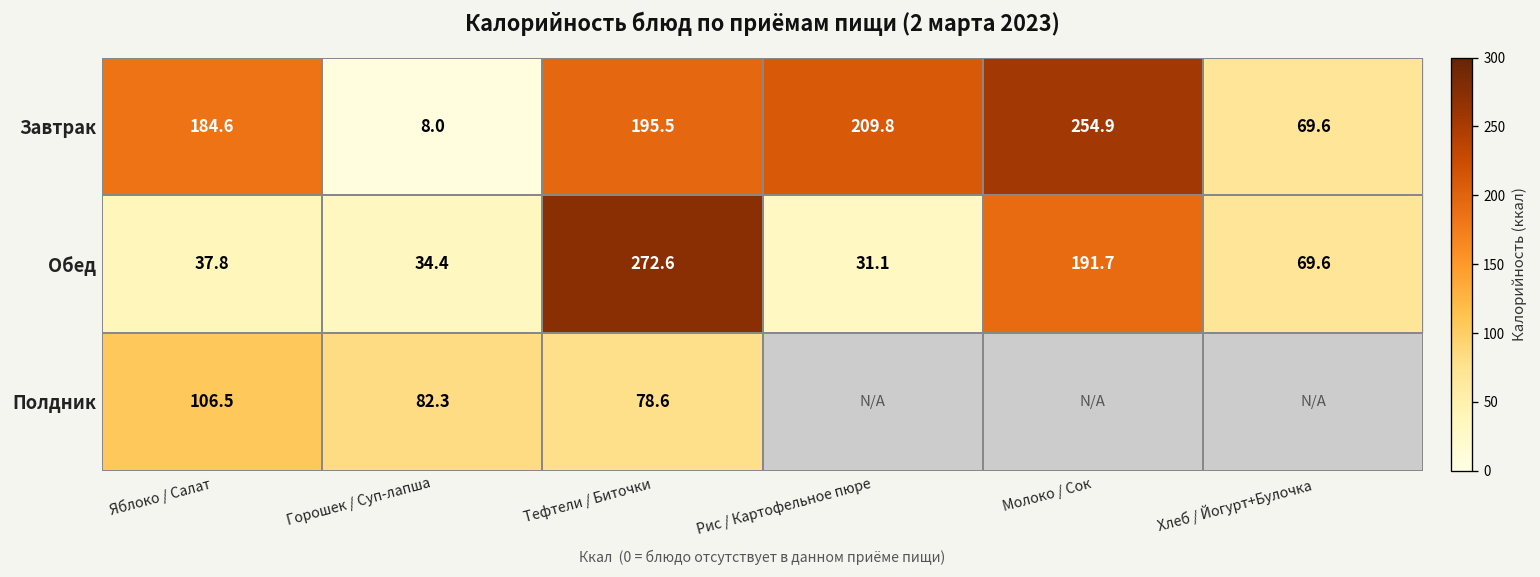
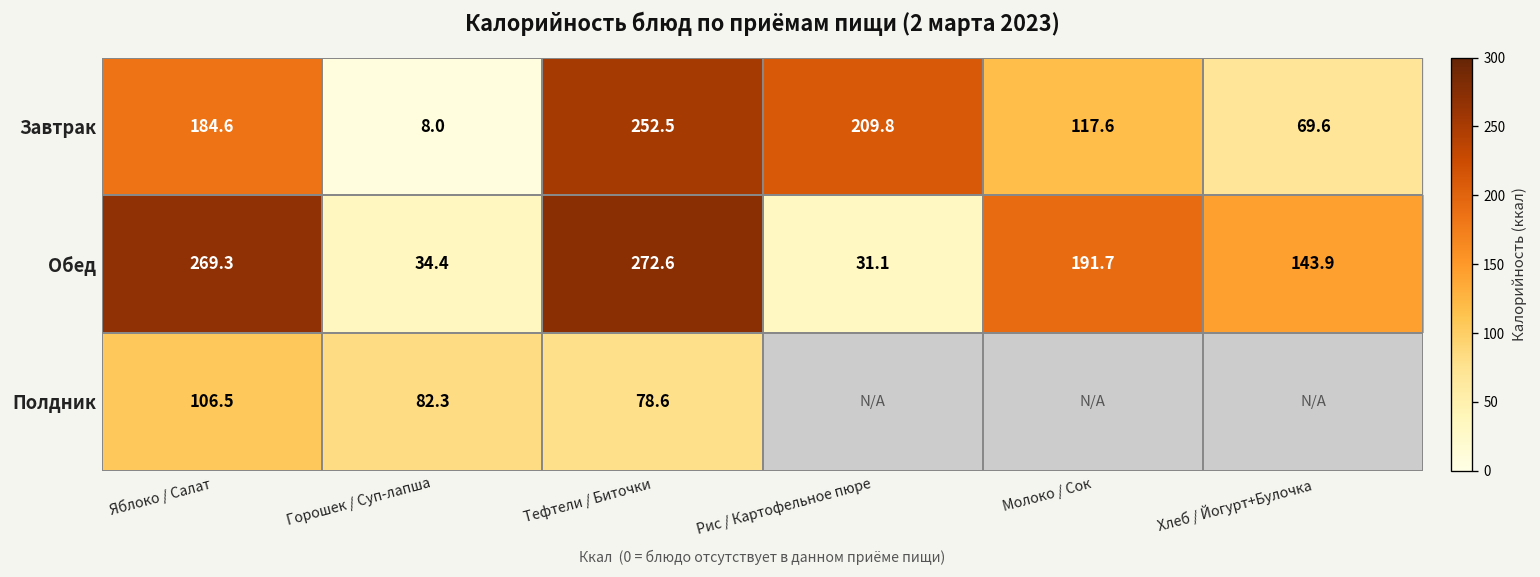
Завтрак, Тефтели / Биточки: 195.5 -> 252.5
Завтрак, Молоко / Сок: 254.9 -> 117.6
Обед, Яблоко / Салат: 37.8 -> 269.3
Обед, Хлеб / Йогурт+Булочка: 69.6 -> 143.9
